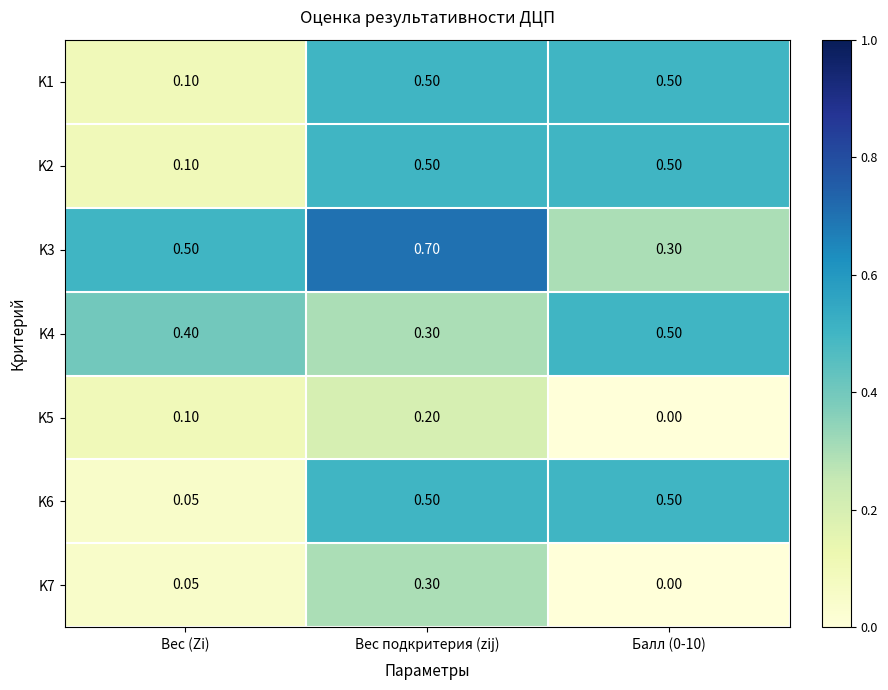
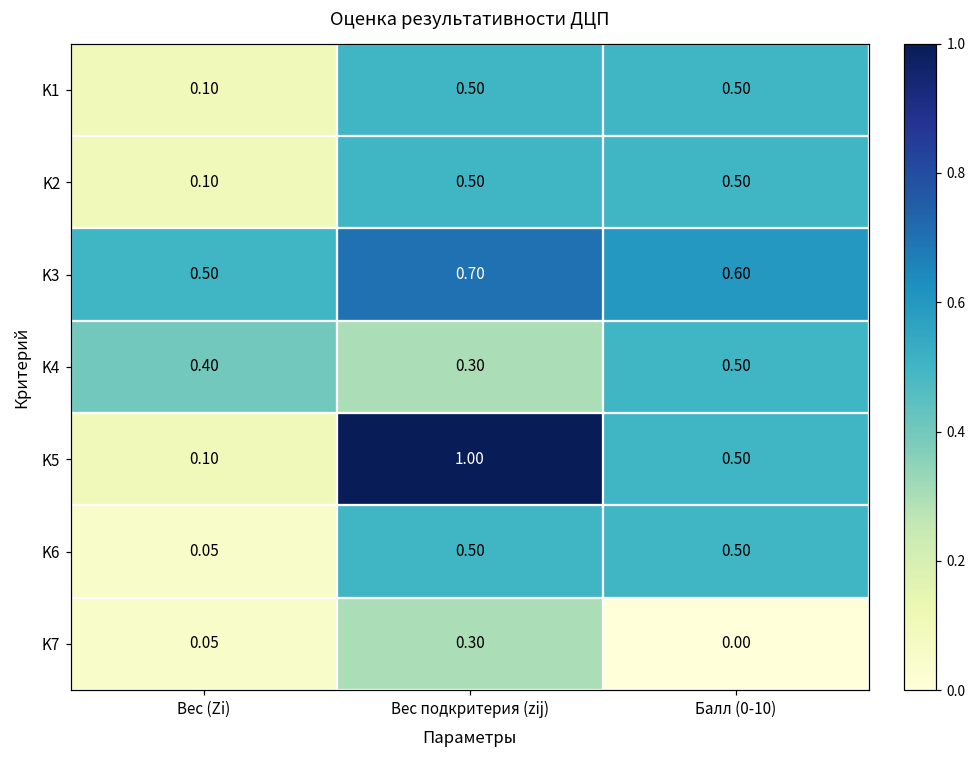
K3, Балл (0-10): 0.30 -> 0.60
K5, Вес подкритерия (zij): 0.20 -> 1.00
K5, Балл (0-10): 0.00 -> 0.50
